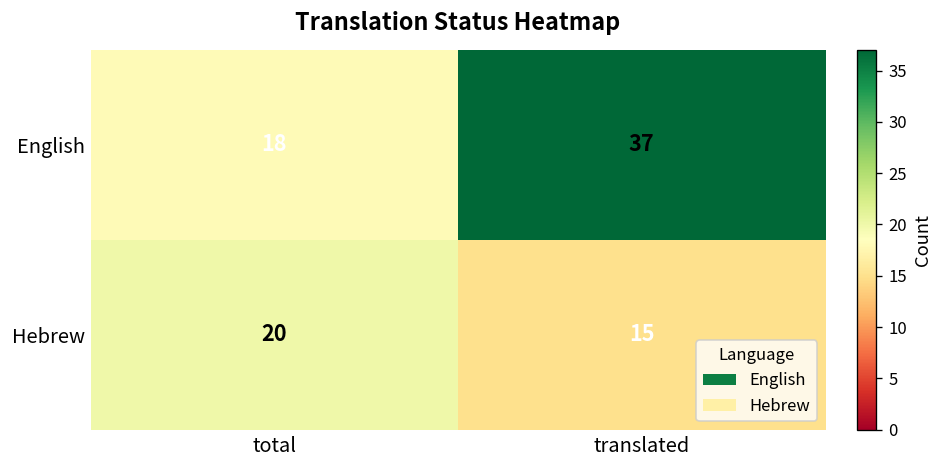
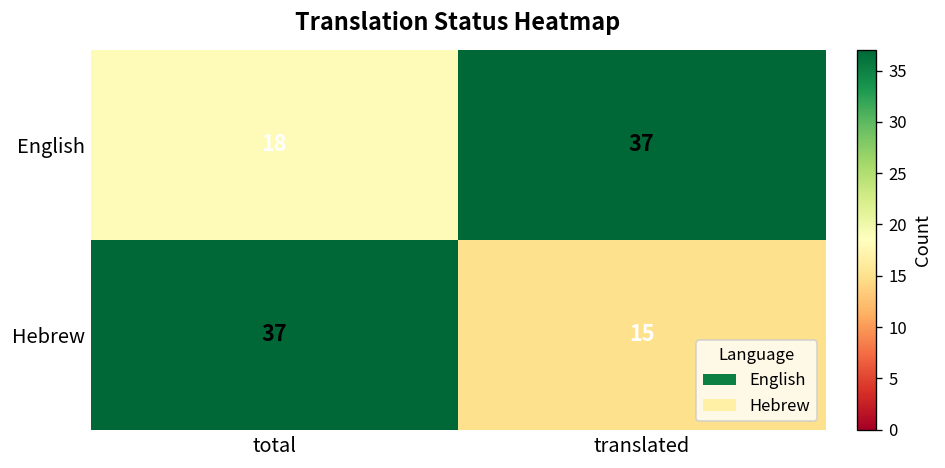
Hebrew, total: 20 -> 37
